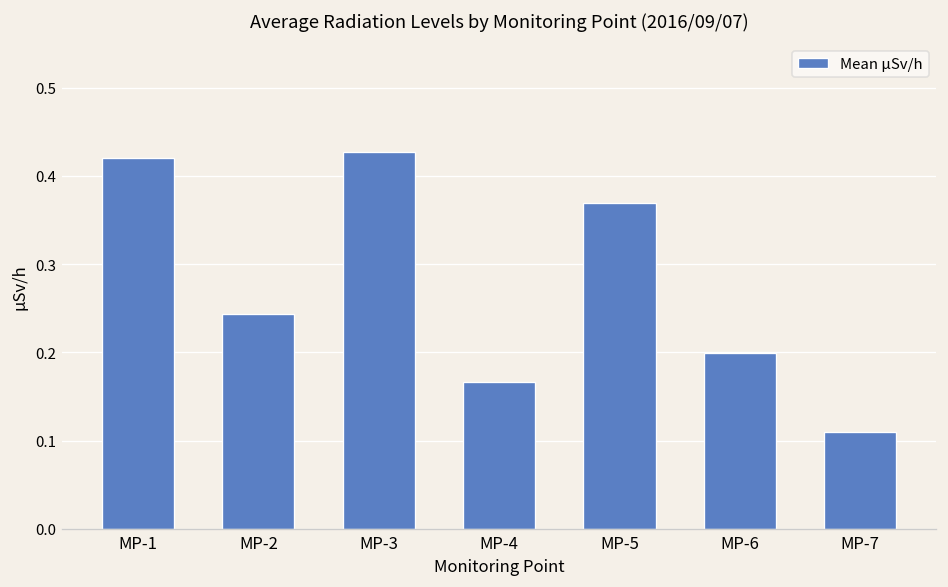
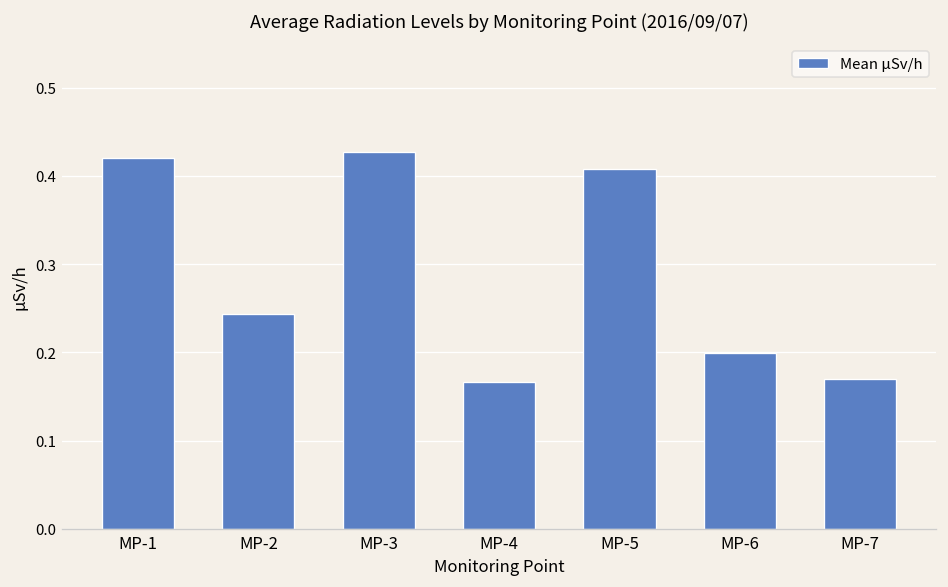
MP-5: 0.37 -> 0.41
MP-7: 0.11 -> 0.17
